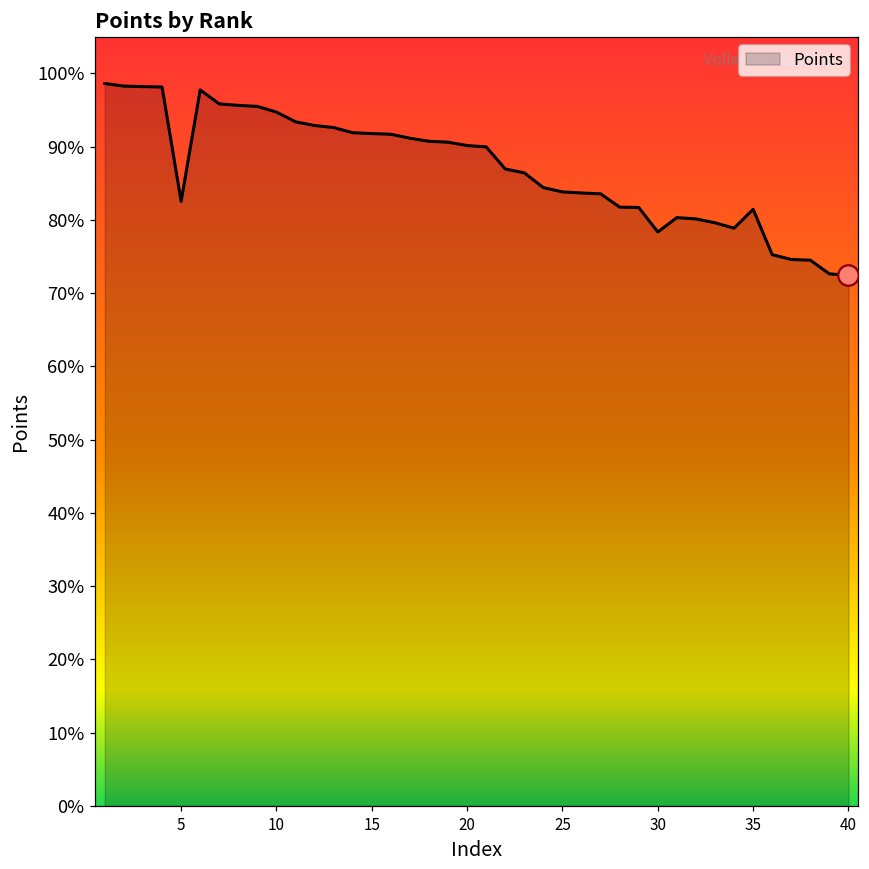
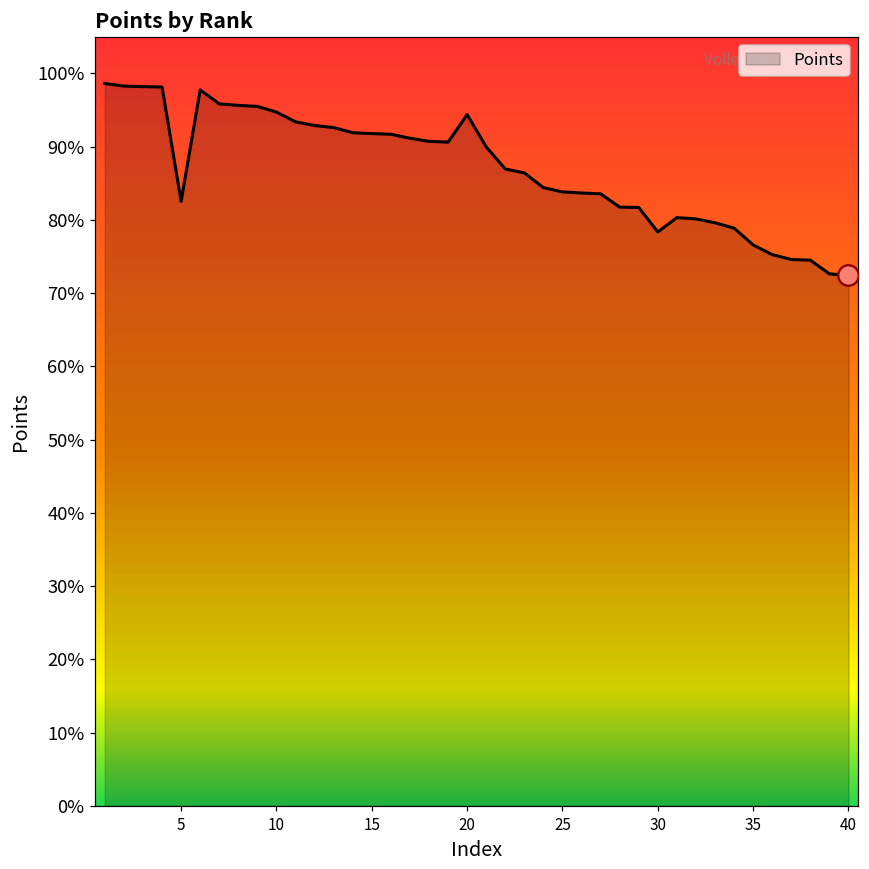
Points, 20: 90% -> 94%
Points, 35: 81% -> 77%
